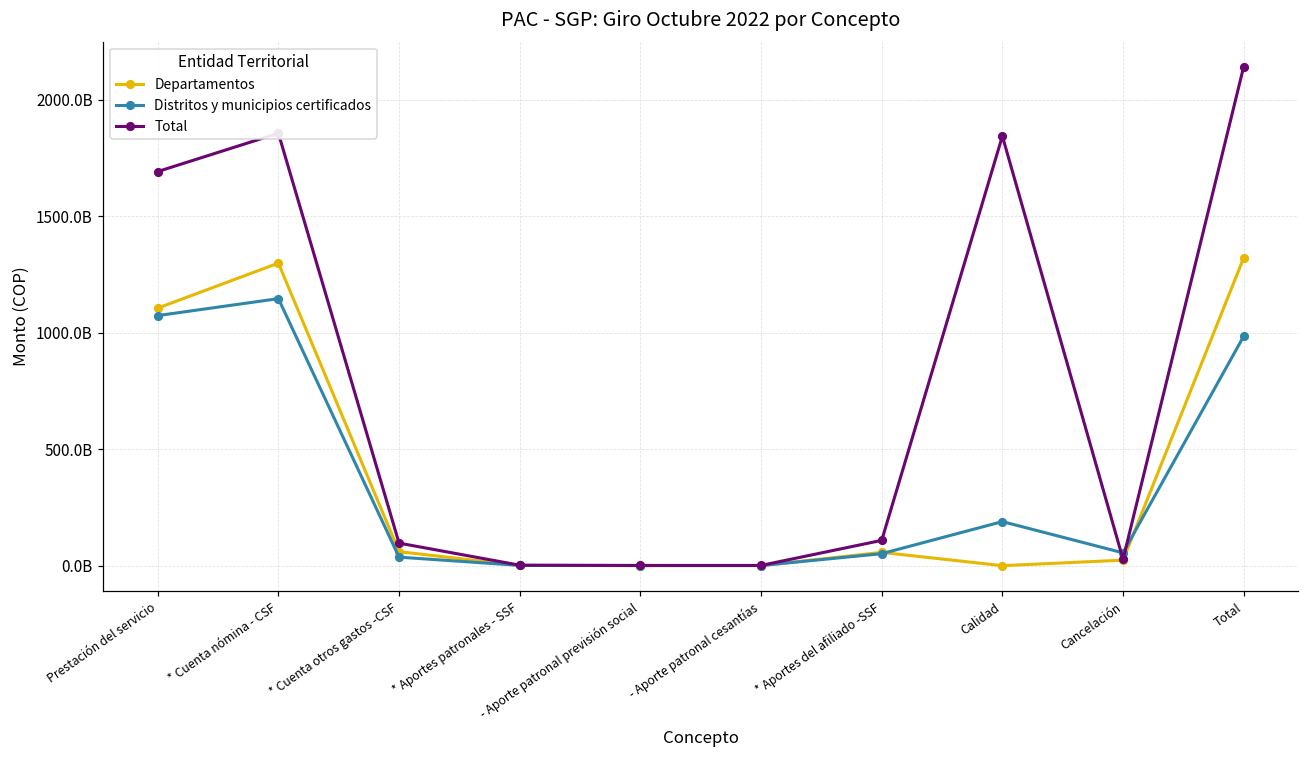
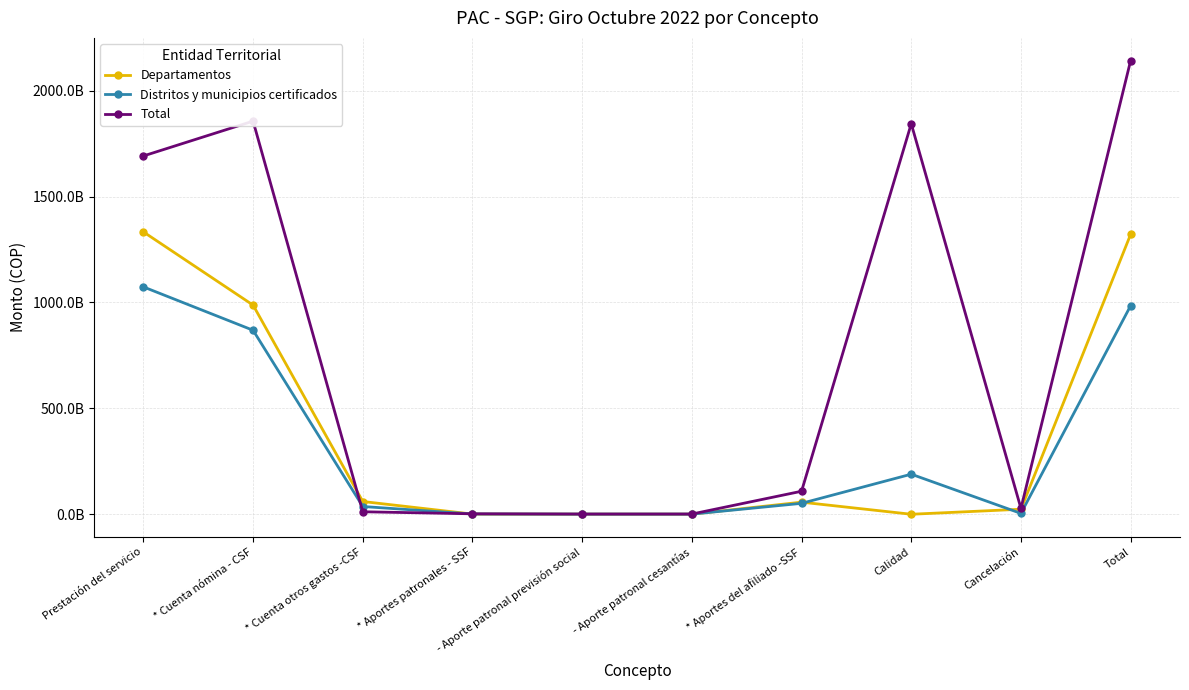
Departamentos, Prestación del servicio: 1110000000000 -> 1330000000000
Departamentos, * Cuenta nómina - CSF: 1300000000000 -> 990000000000
Distritos y municipios certificados, * Cuenta nómina - CSF: 1150000000000 -> 870000000000
Total, * Cuenta otros gastos -CSF: 100000000000 -> 10000000000
Distritos y municipios certificados, Cancelación: 60000000000 -> 0
